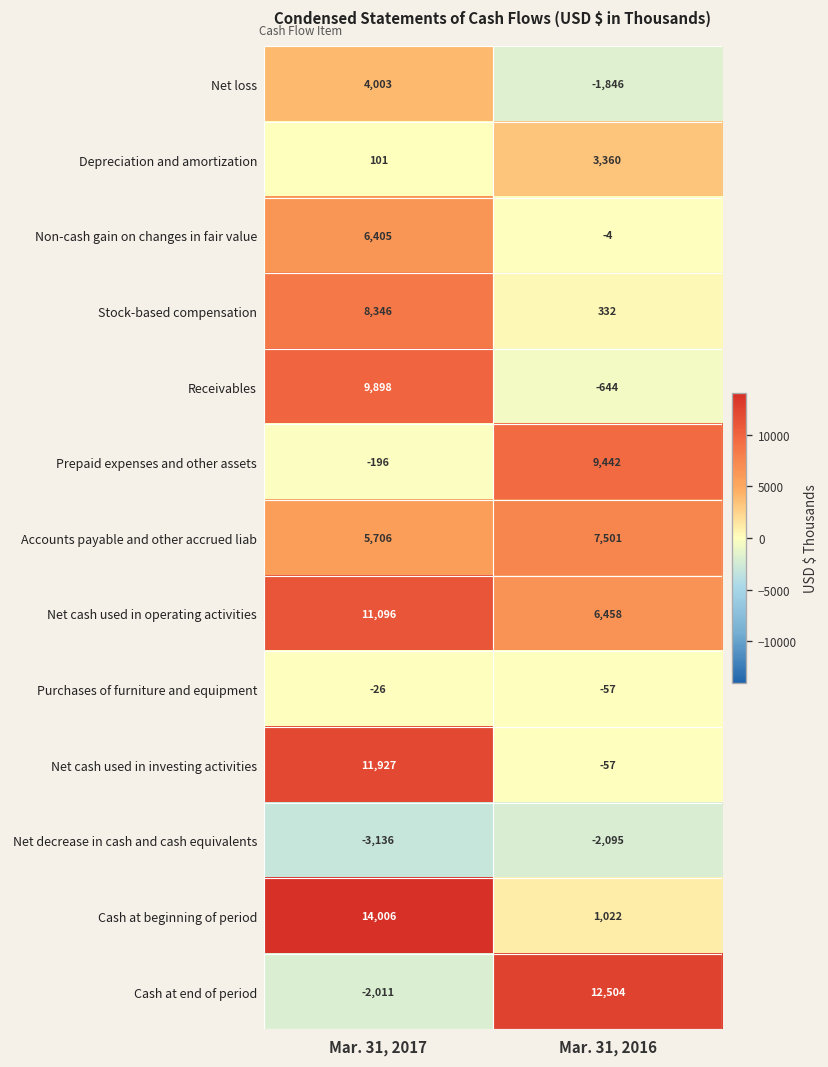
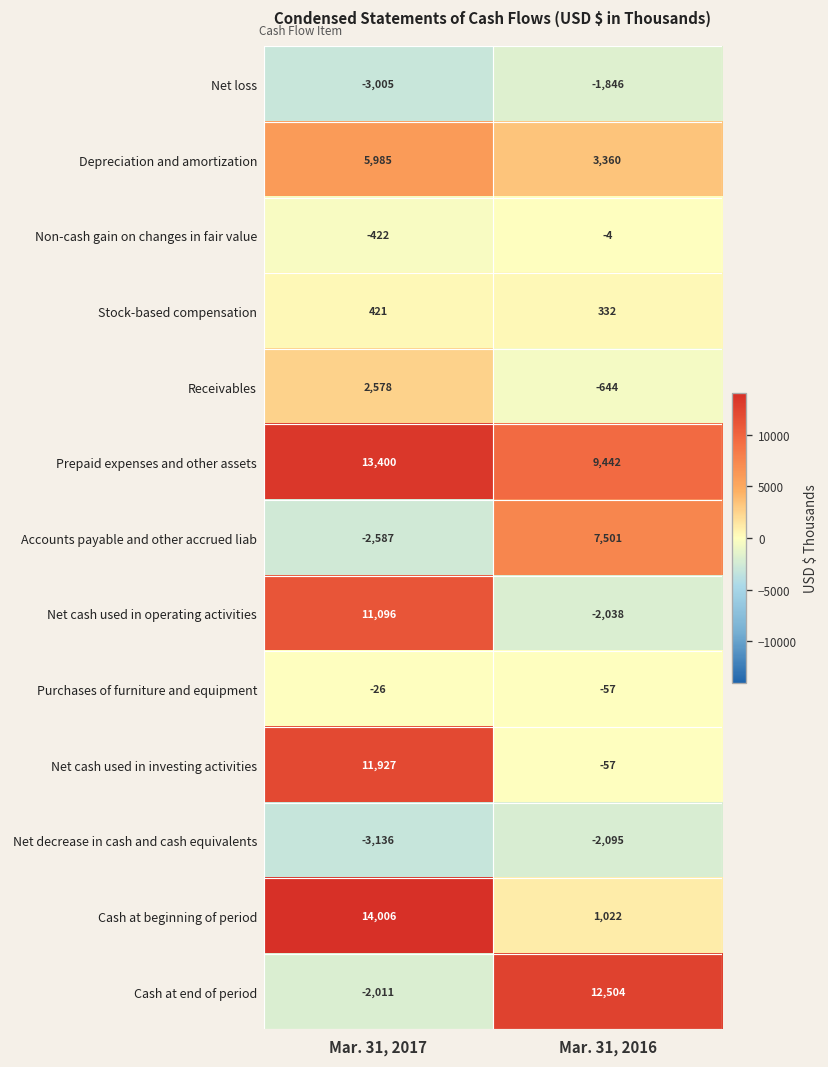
Net loss, Mar. 31, 2017: 4,003 -> -3,005
Depreciation and amortization, Mar. 31, 2017: 101 -> 5,985
Non-cash gain on changes in fair value, Mar. 31, 2017: 6,405 -> -422
Stock-based compensation, Mar. 31, 2017: 8,346 -> 421
Receivables, Mar. 31, 2017: 9,898 -> 2,578
Prepaid expenses and other assets, Mar. 31, 2017: -196 -> 13,400
Accounts payable and other accrued liab, Mar. 31, 2017: 5,706 -> -2,587
Net cash used in operating activities, Mar. 31, 2016: 6,458 -> -2,038
